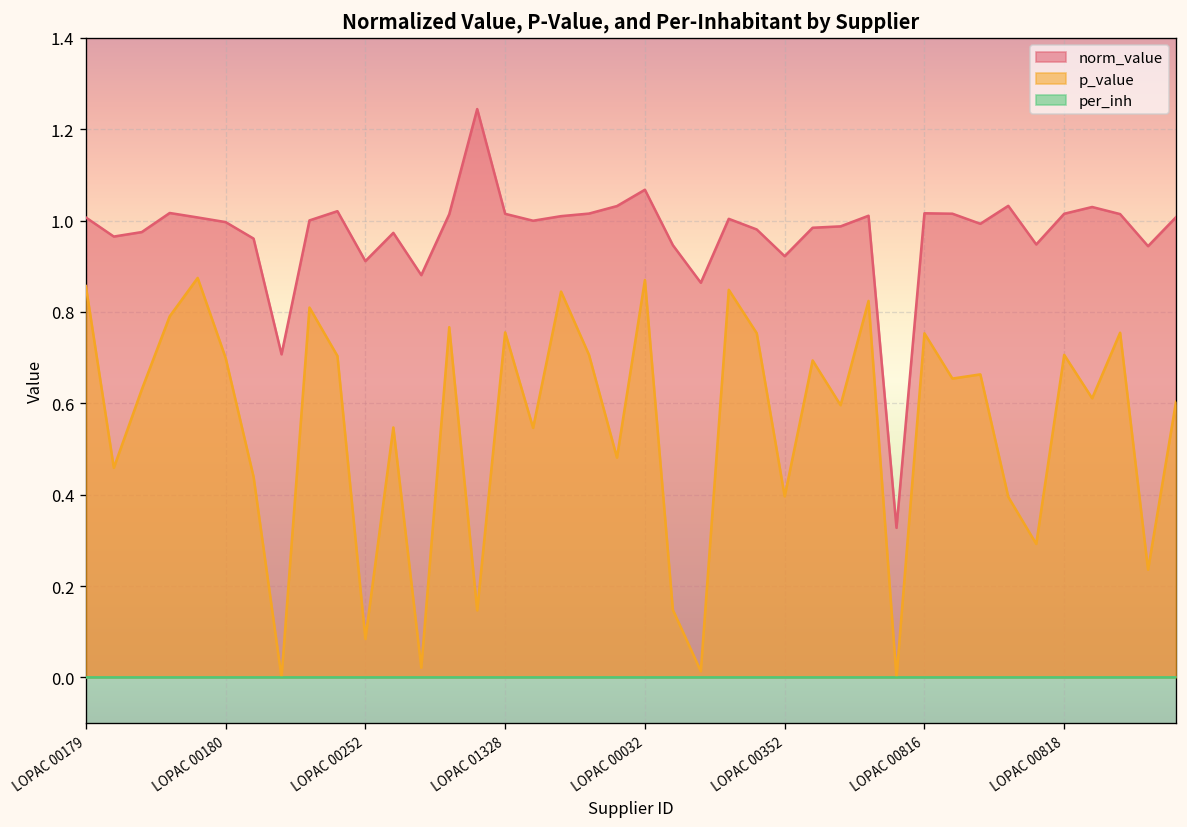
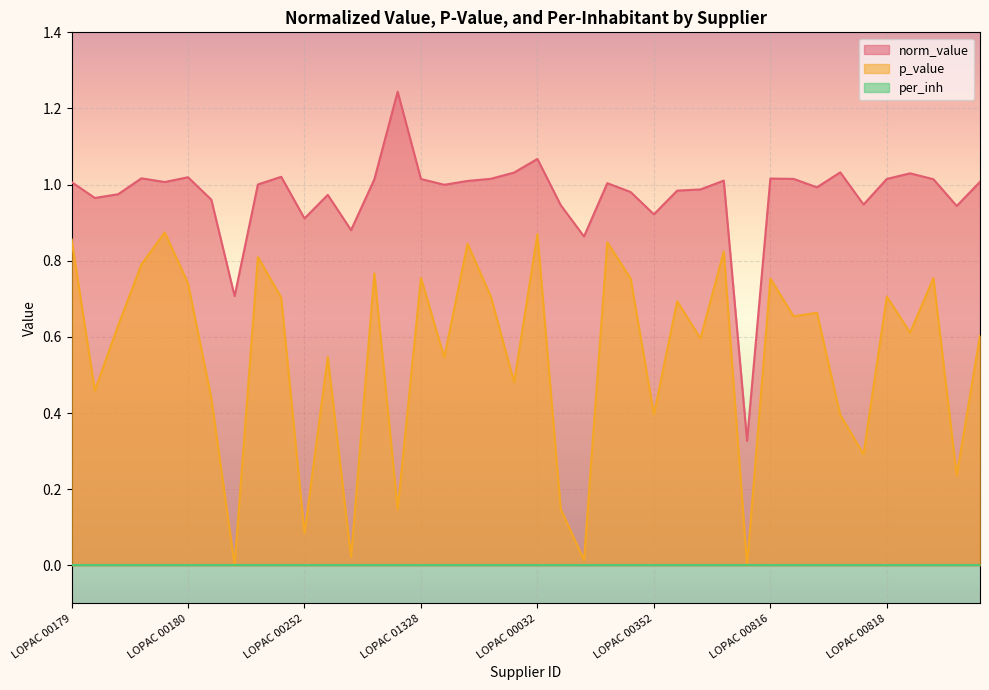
norm_value, LOPAC 00180: 1.00 -> 1.02
p_value, LOPAC 00180: 0.70 -> 0.74
